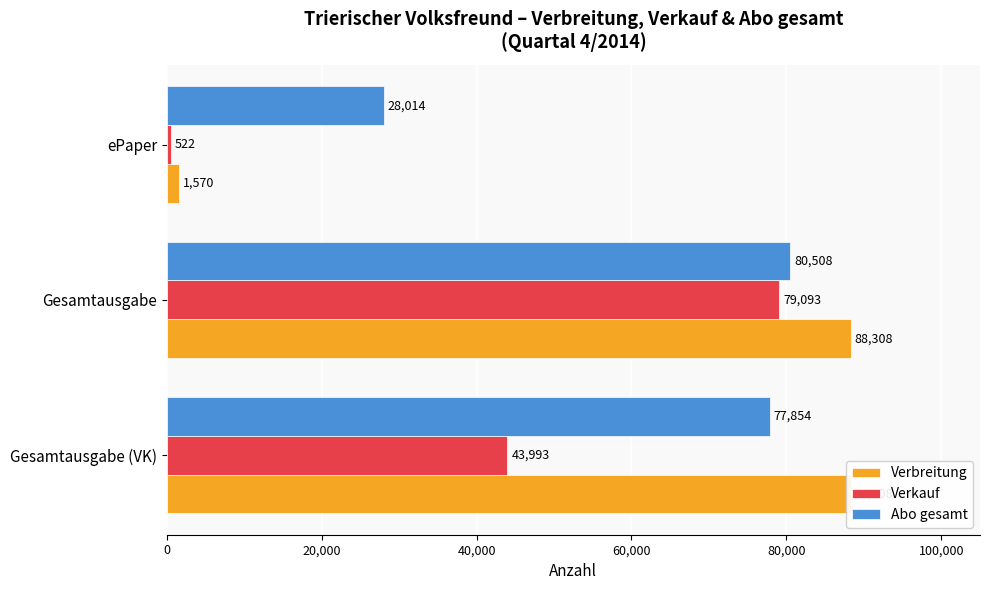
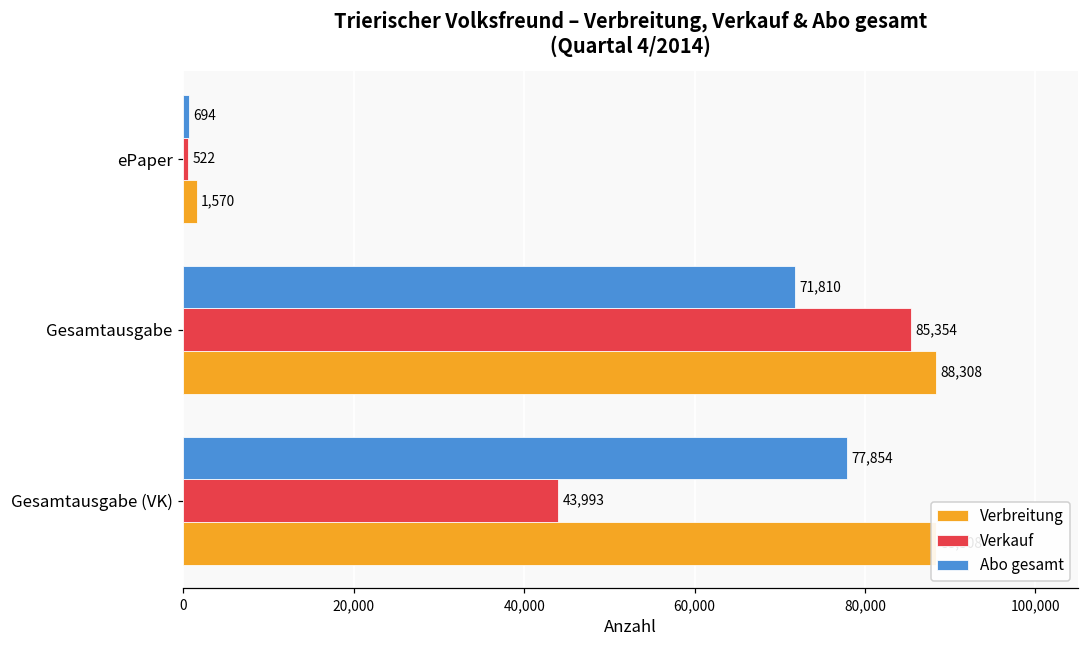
Abo gesamt, ePaper: 28,014 -> 694
Abo gesamt, Gesamtausgabe: 80,508 -> 71,810
Verkauf, Gesamtausgabe: 79,093 -> 85,354
